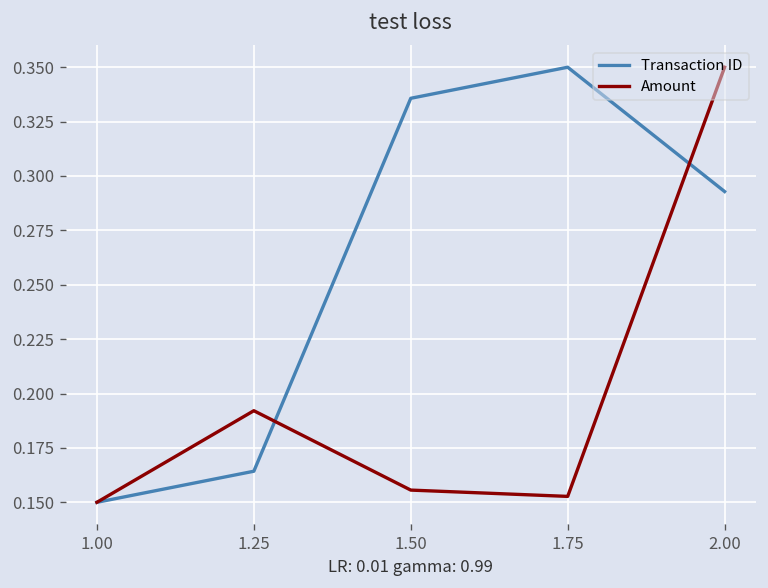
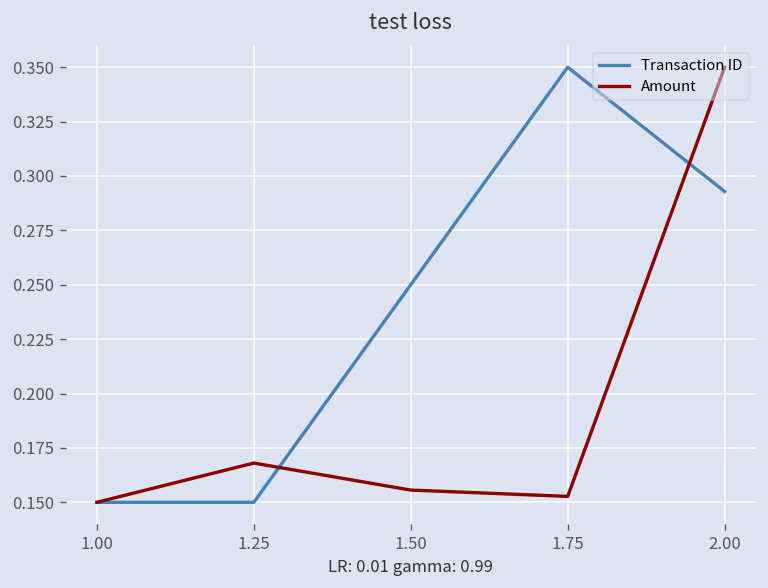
Transaction ID, 1.25: 0.164 -> 0.150
Amount, 1.25: 0.192 -> 0.168
Transaction ID, 1.50: 0.336 -> 0.250
